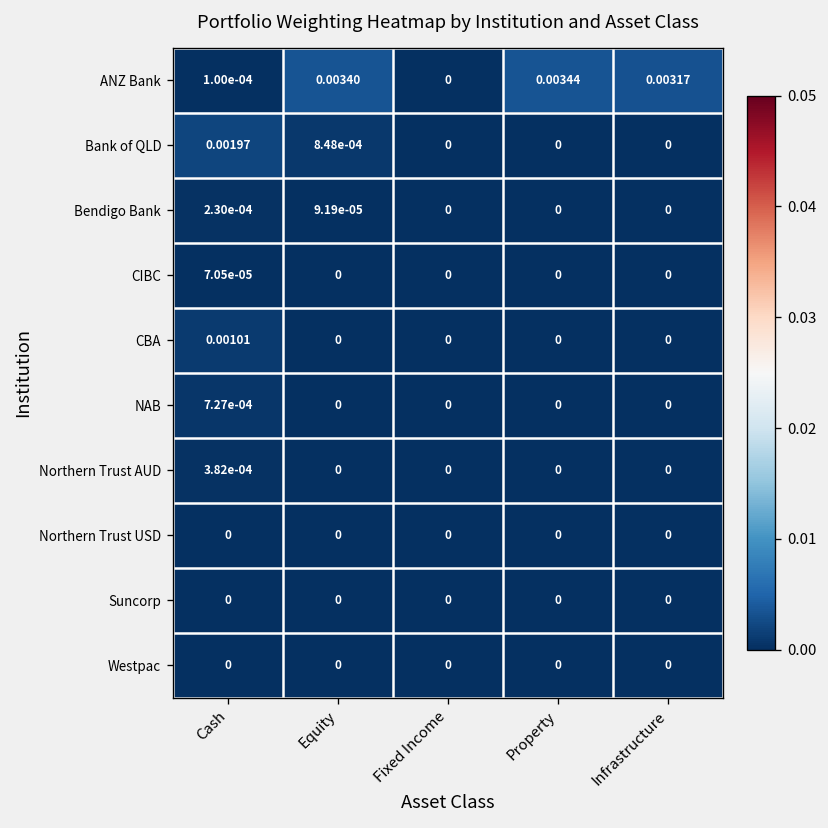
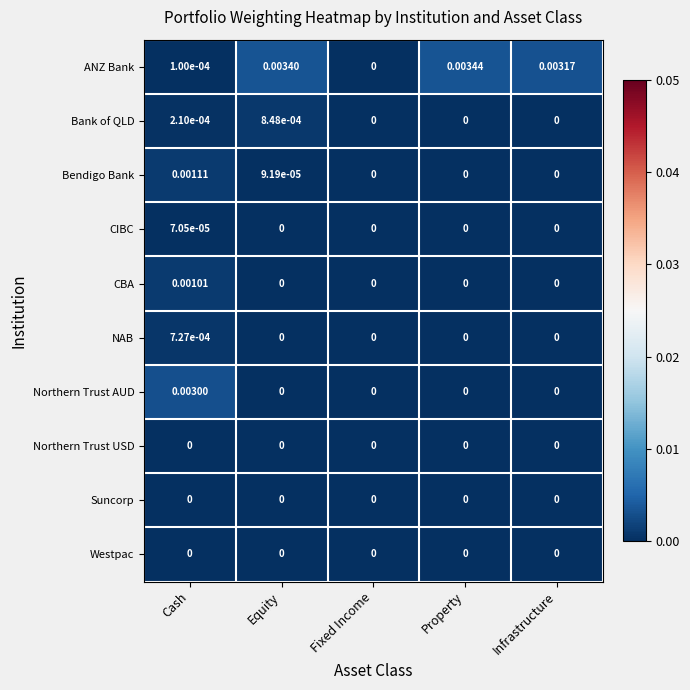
Bank of QLD, Cash: 0.00197 -> 2.10e-04
Bendigo Bank, Cash: 2.30e-04 -> 0.00111
Northern Trust AUD, Cash: 3.82e-04 -> 0.00300
